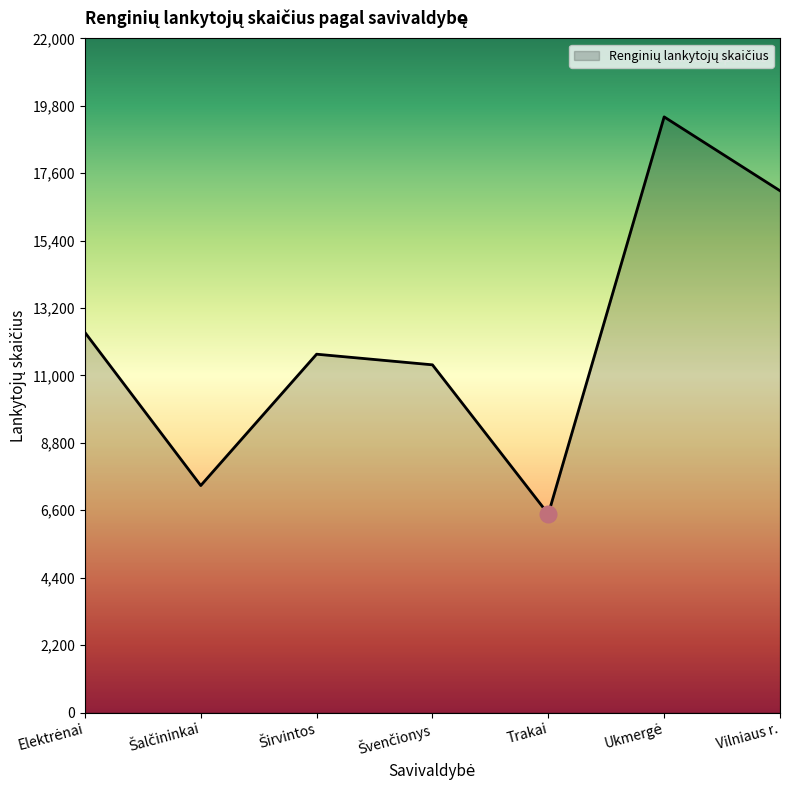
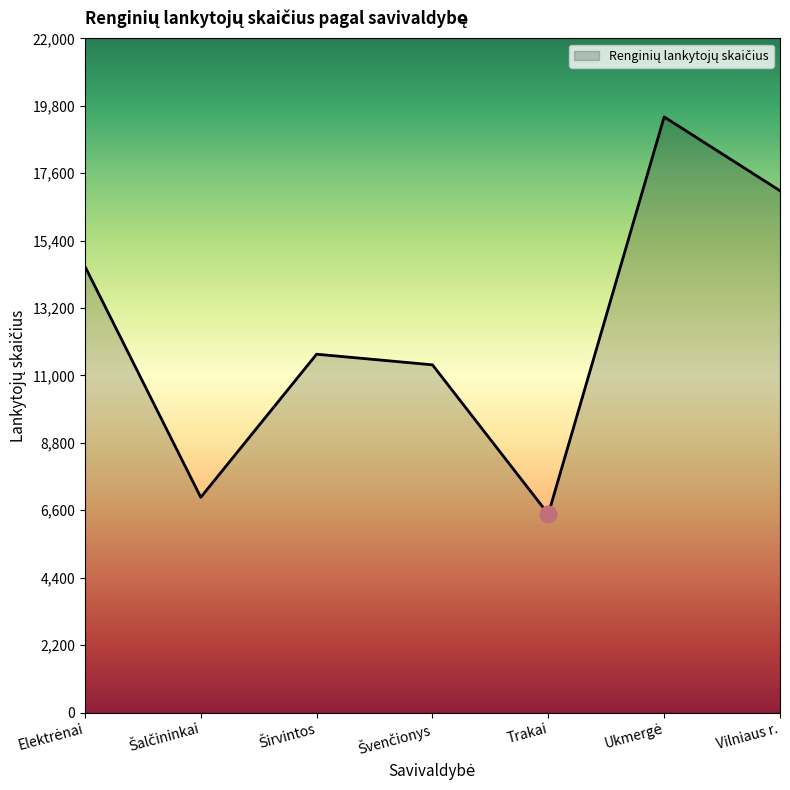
Renginių lankytojų skaičius, Elektrėnai: 12,400 -> 14,600
Renginių lankytojų skaičius, Šalčininkai: 7,400 -> 7,000
